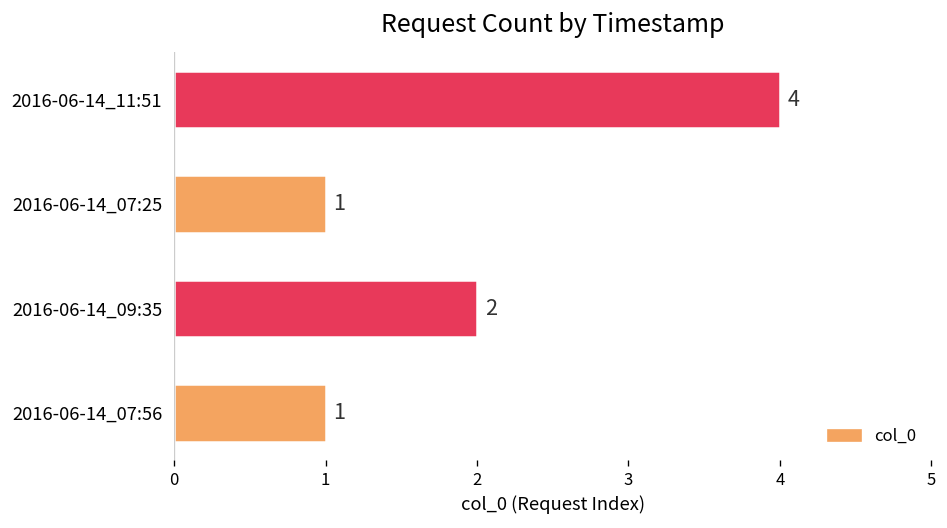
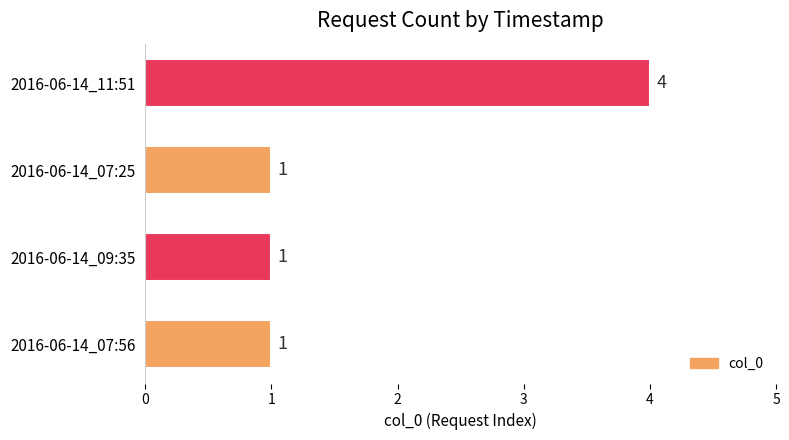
2016-06-14_09:35: 2 -> 1
